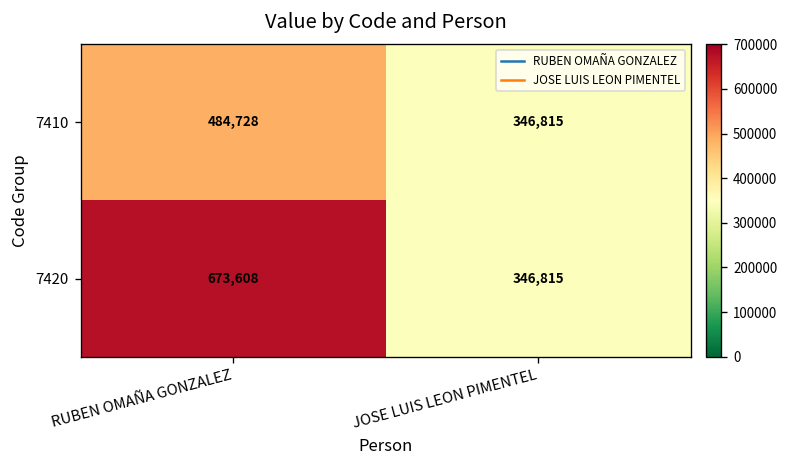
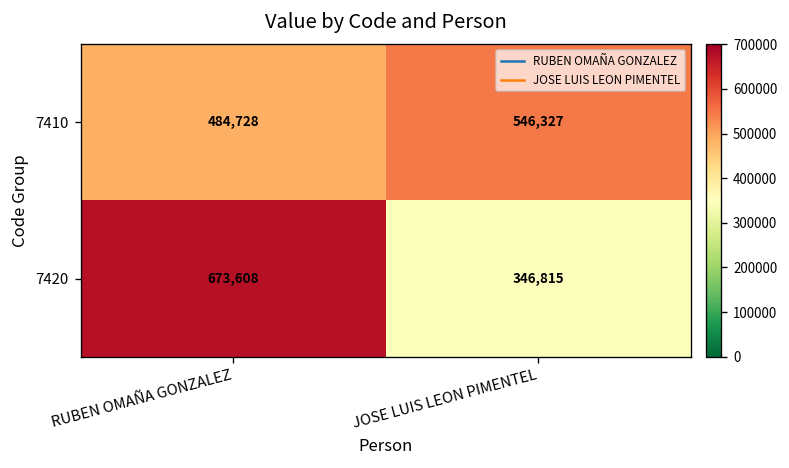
7410, JOSE LUIS LEON PIMENTEL: 346,815 -> 546,327
